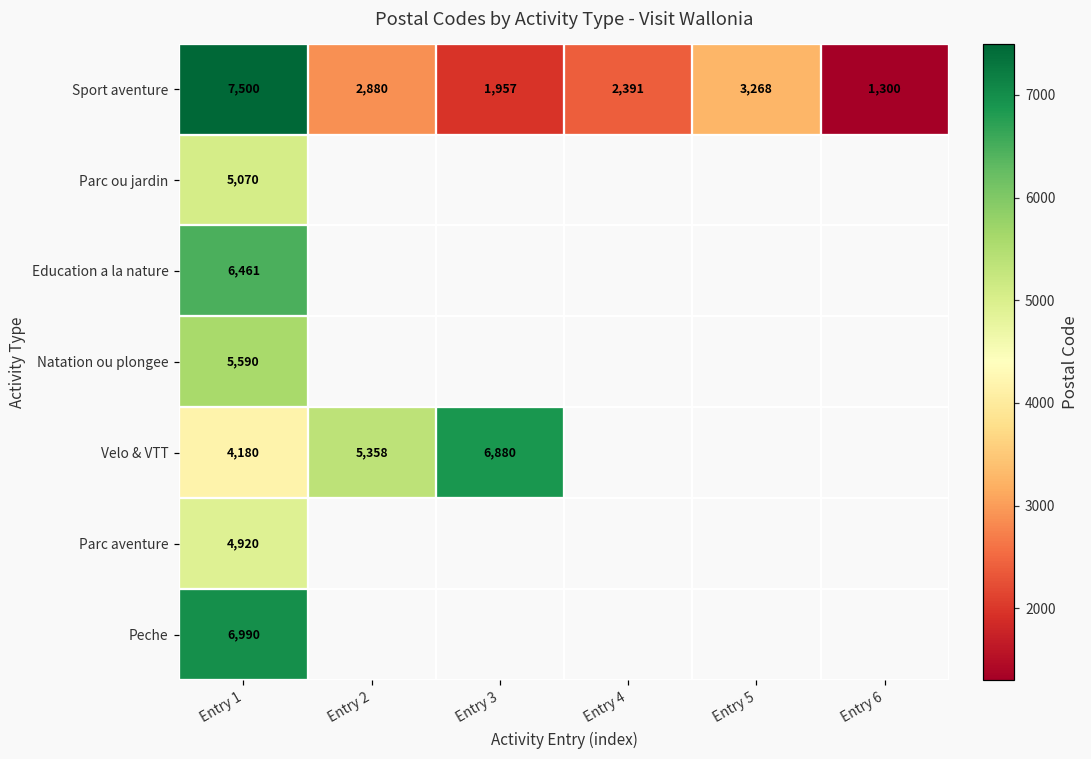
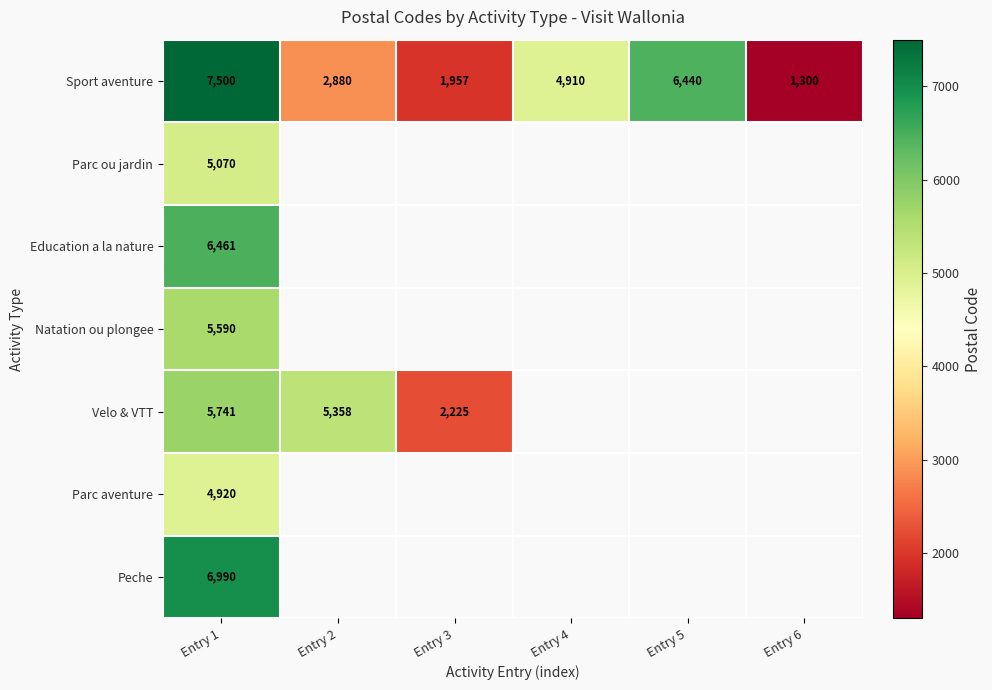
Sport aventure, Entry 4: 2,391 -> 4,910
Sport aventure, Entry 5: 3,268 -> 6,440
Velo & VTT, Entry 1: 4,180 -> 5,741
Velo & VTT, Entry 3: 6,880 -> 2,225
